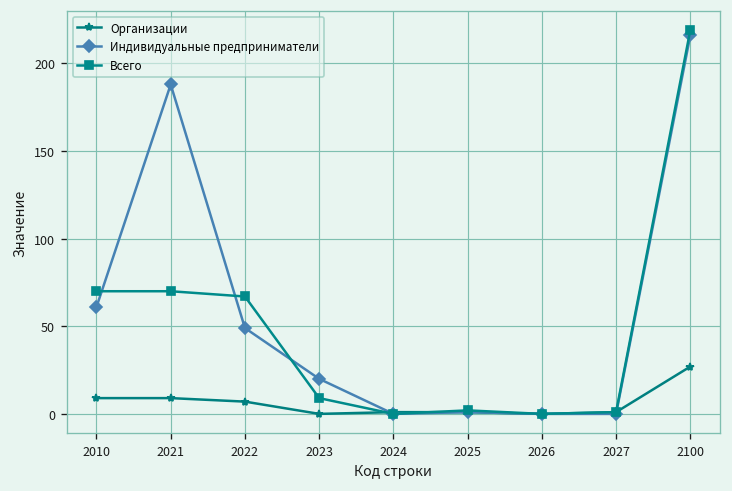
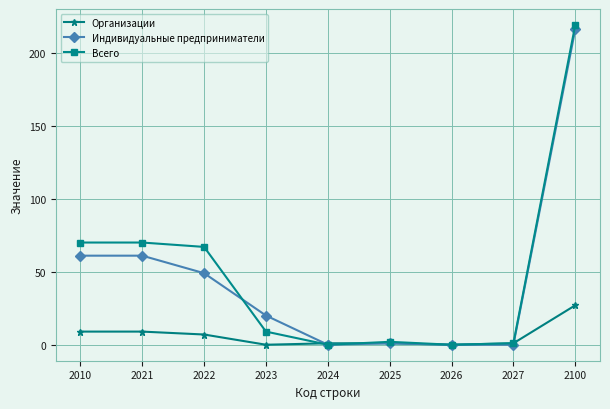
Индивидуальные предприниматели, 2021: 188 -> 61
